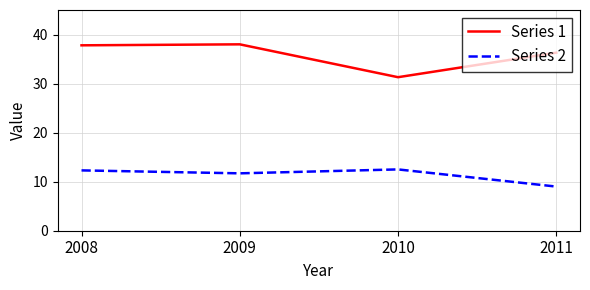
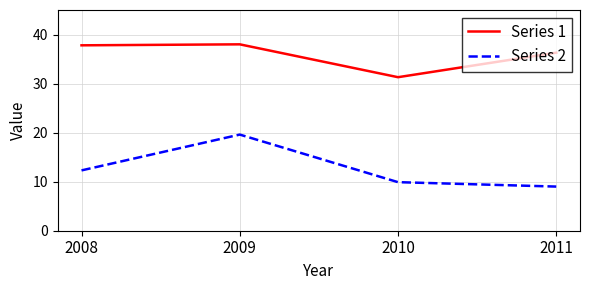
Series 2, 2009: 12 -> 20
Series 2, 2010: 13 -> 10
